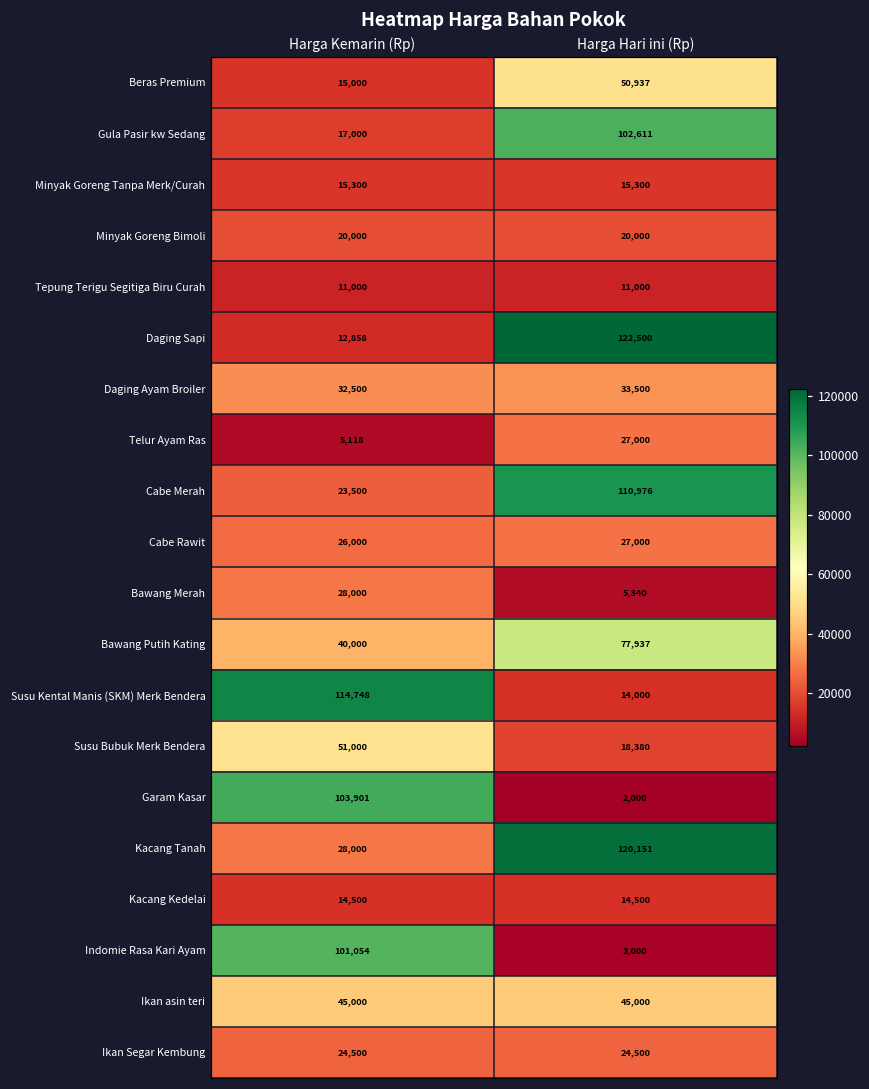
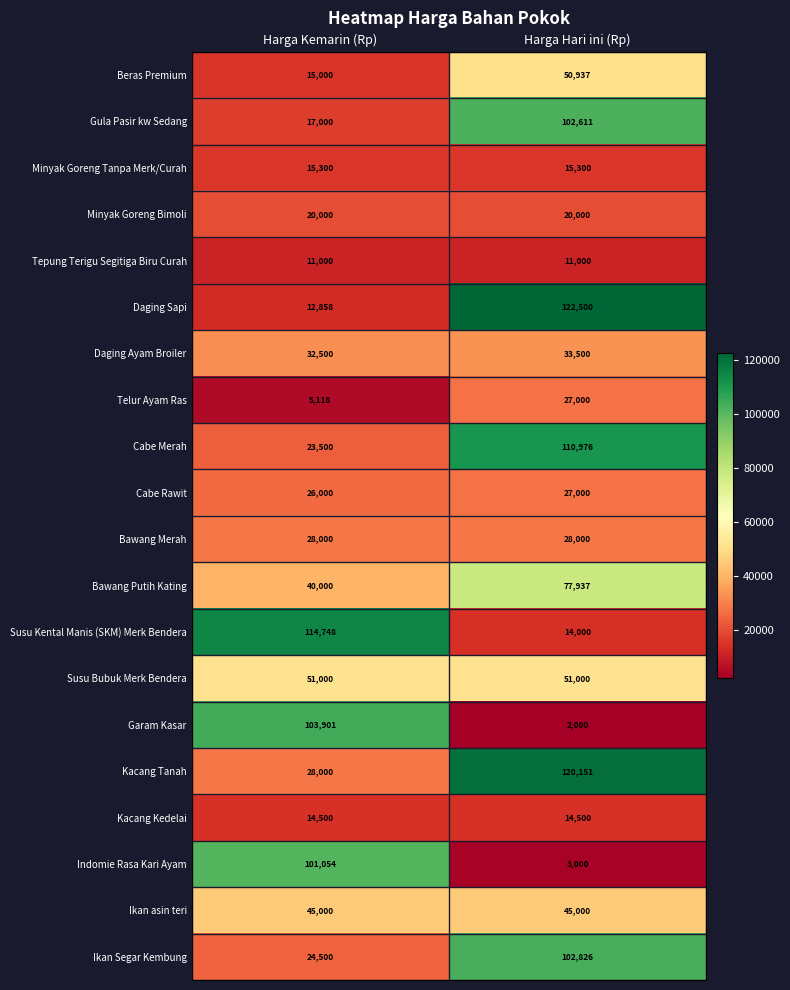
Bawang Merah, Harga Hari ini (Rp): 5,340 -> 28,000
Susu Bubuk Merk Bendera, Harga Hari ini (Rp): 18,380 -> 51,000
Ikan Segar Kembung, Harga Hari ini (Rp): 24,500 -> 102,826
